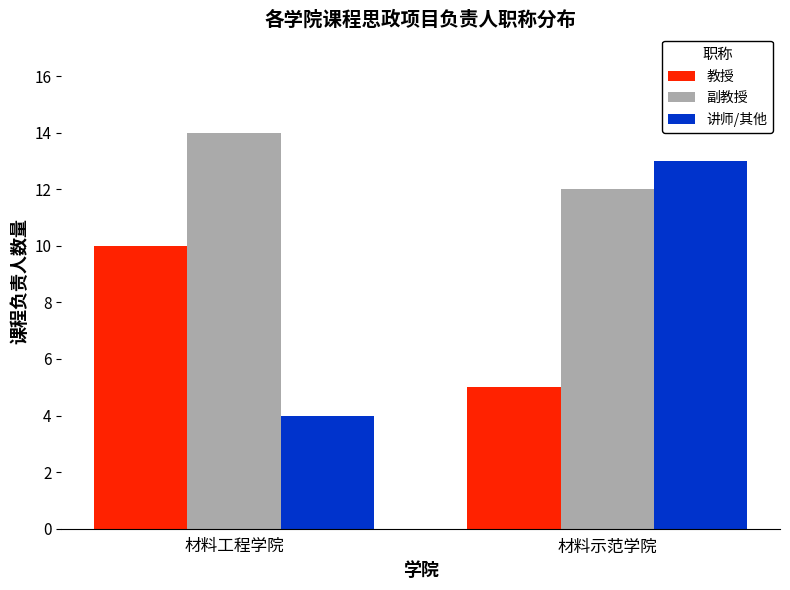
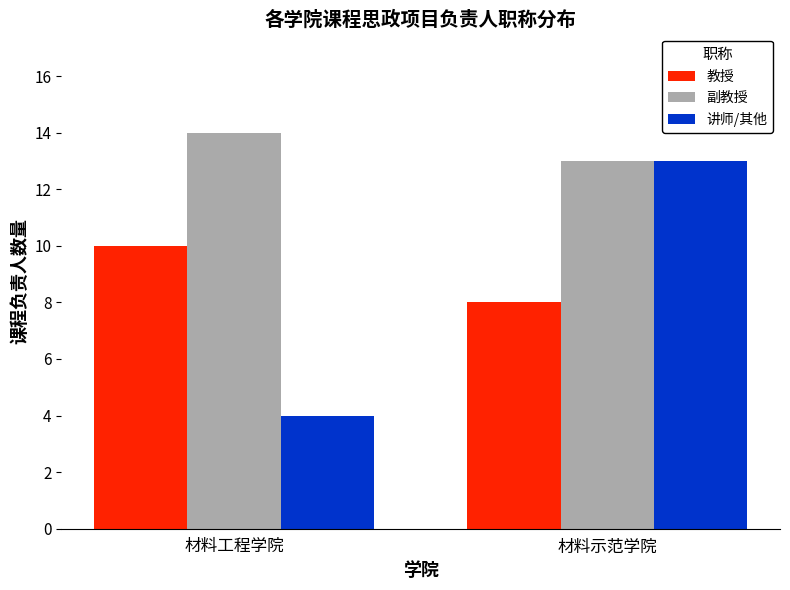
教授, 材料示范学院: 5 -> 8
副教授, 材料示范学院: 12 -> 13
